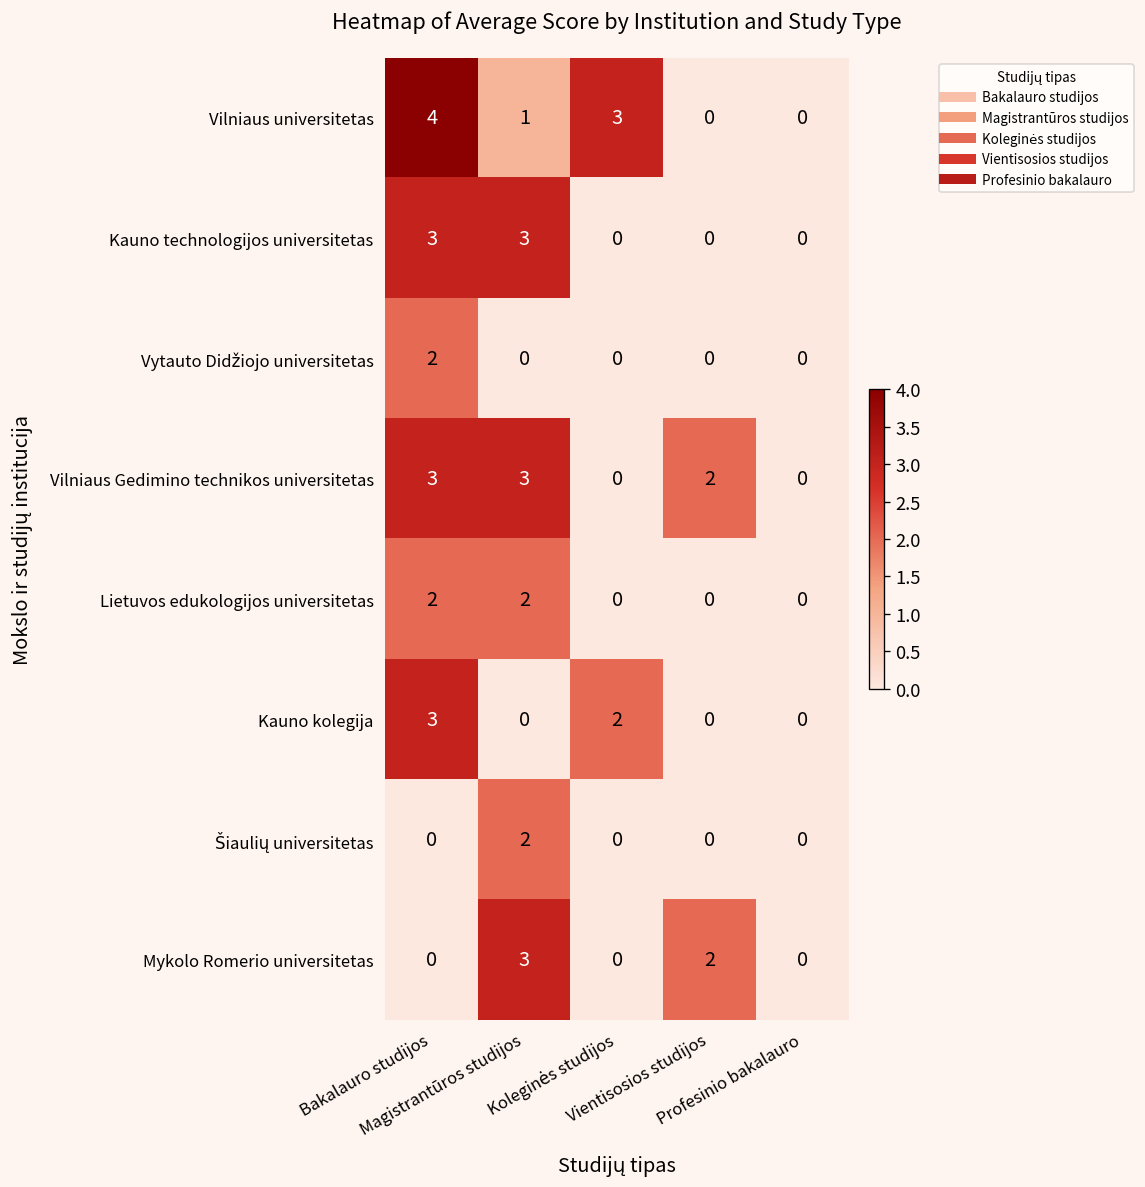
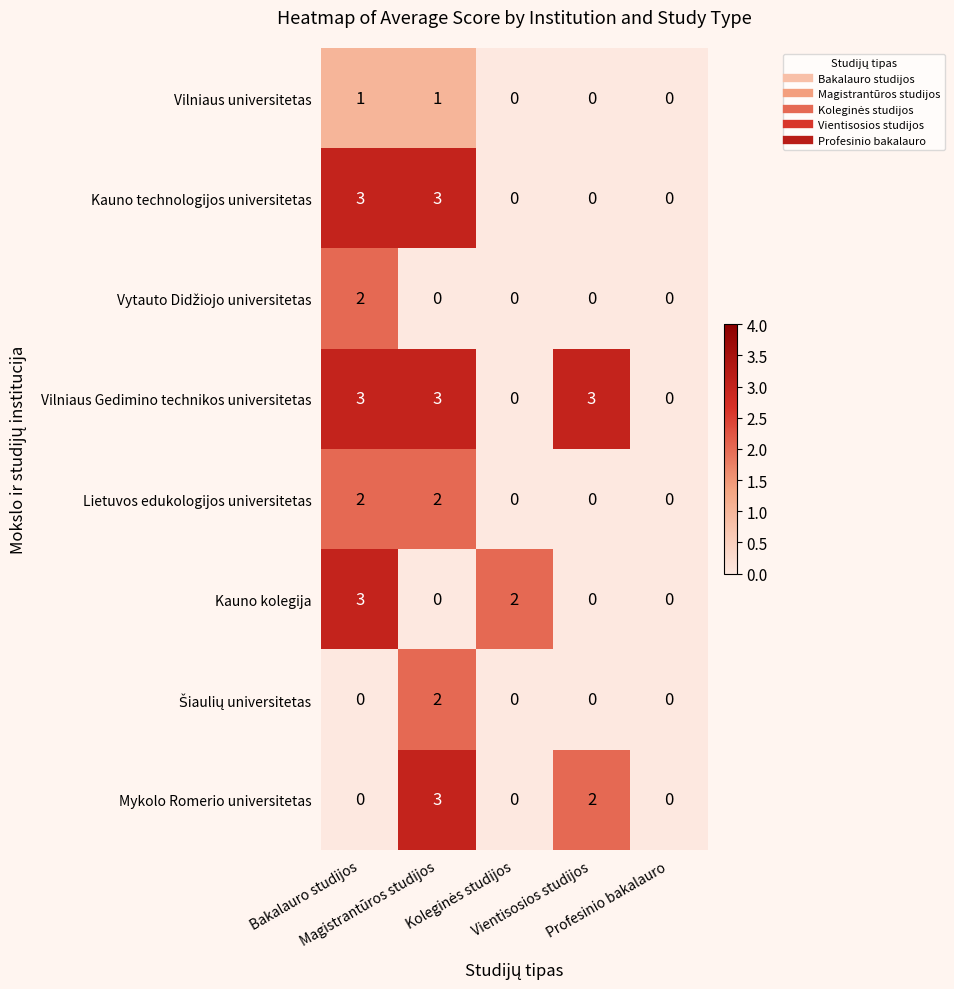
Vilniaus universitetas, Bakalauro studijos: 4 -> 1
Vilniaus universitetas, Koleginės studijos: 3 -> 0
Vilniaus Gedimino technikos universitetas, Vientisosios studijos: 2 -> 3
